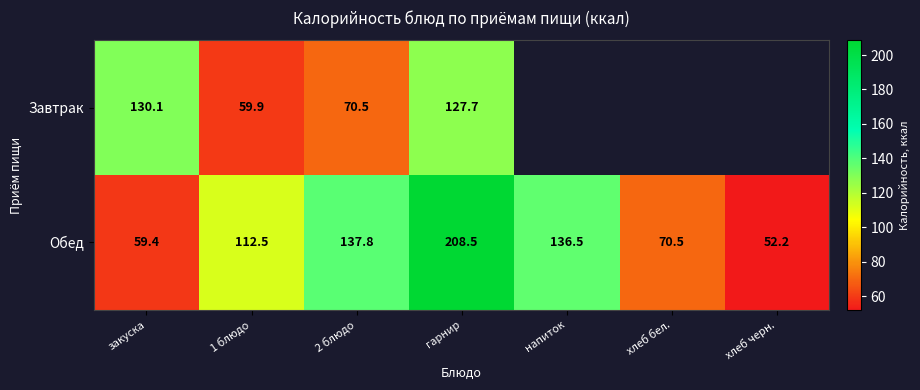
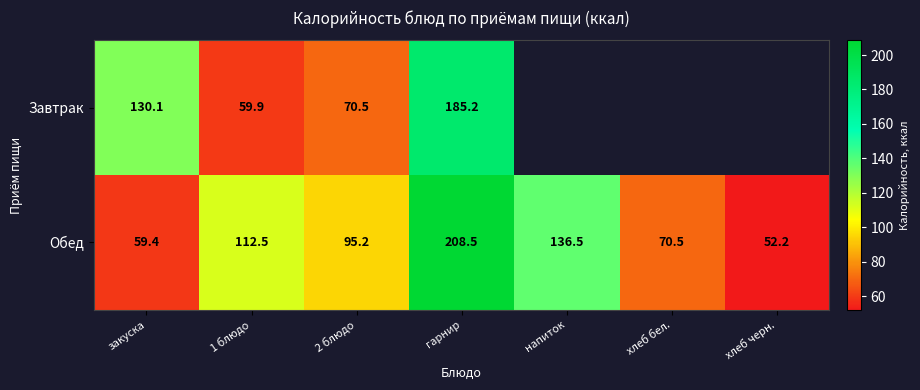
Завтрак, гарнир: 127.7 -> 185.2
Обед, 2 блюдо: 137.8 -> 95.2
